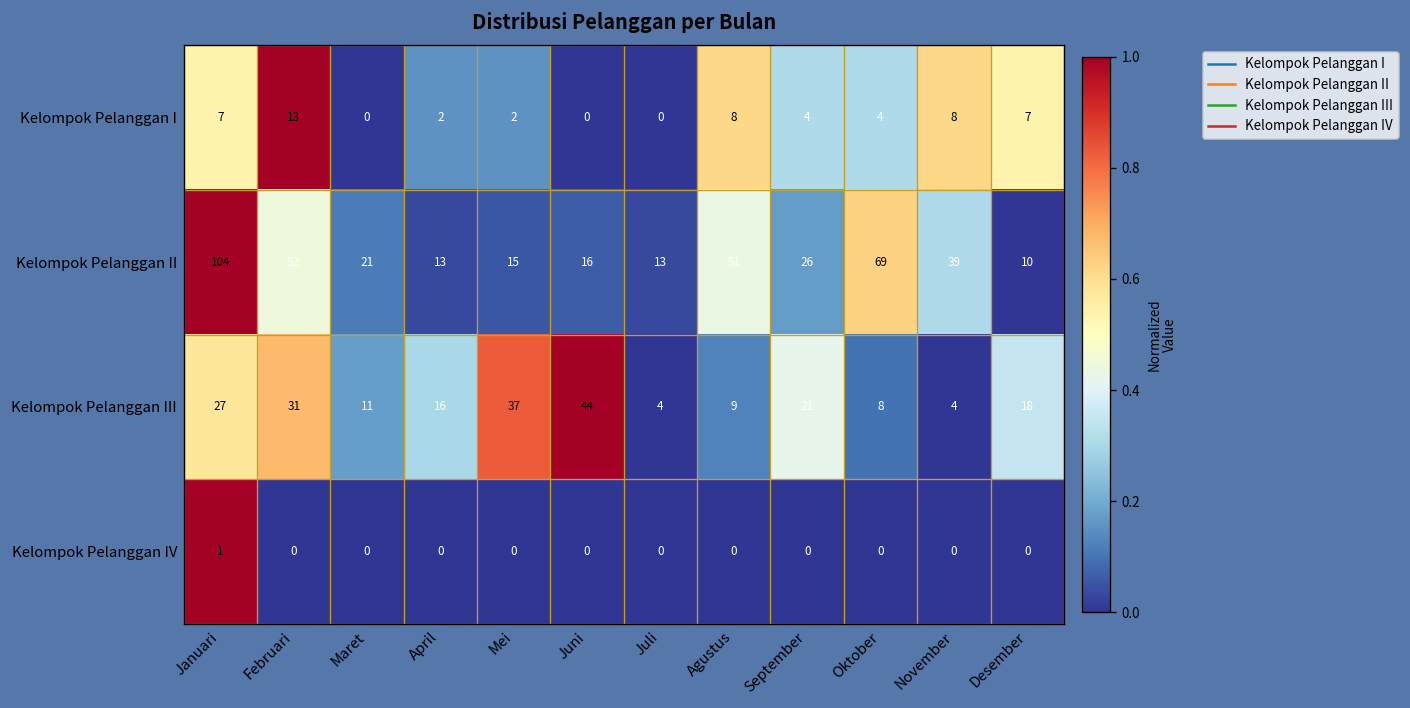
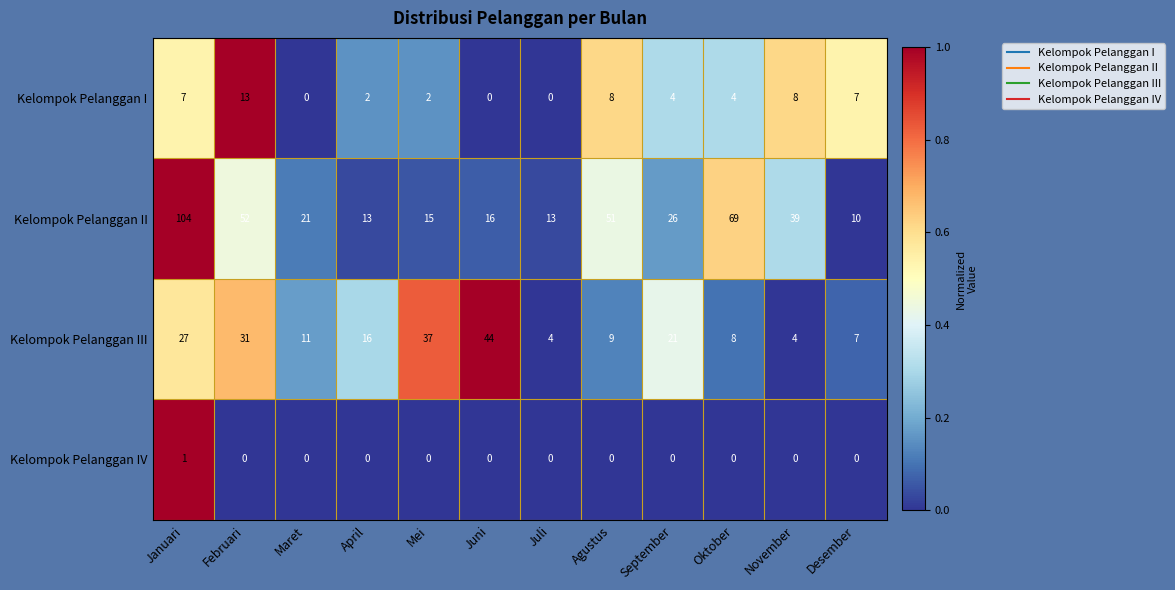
Kelompok Pelanggan III, Desember: 18 -> 7
